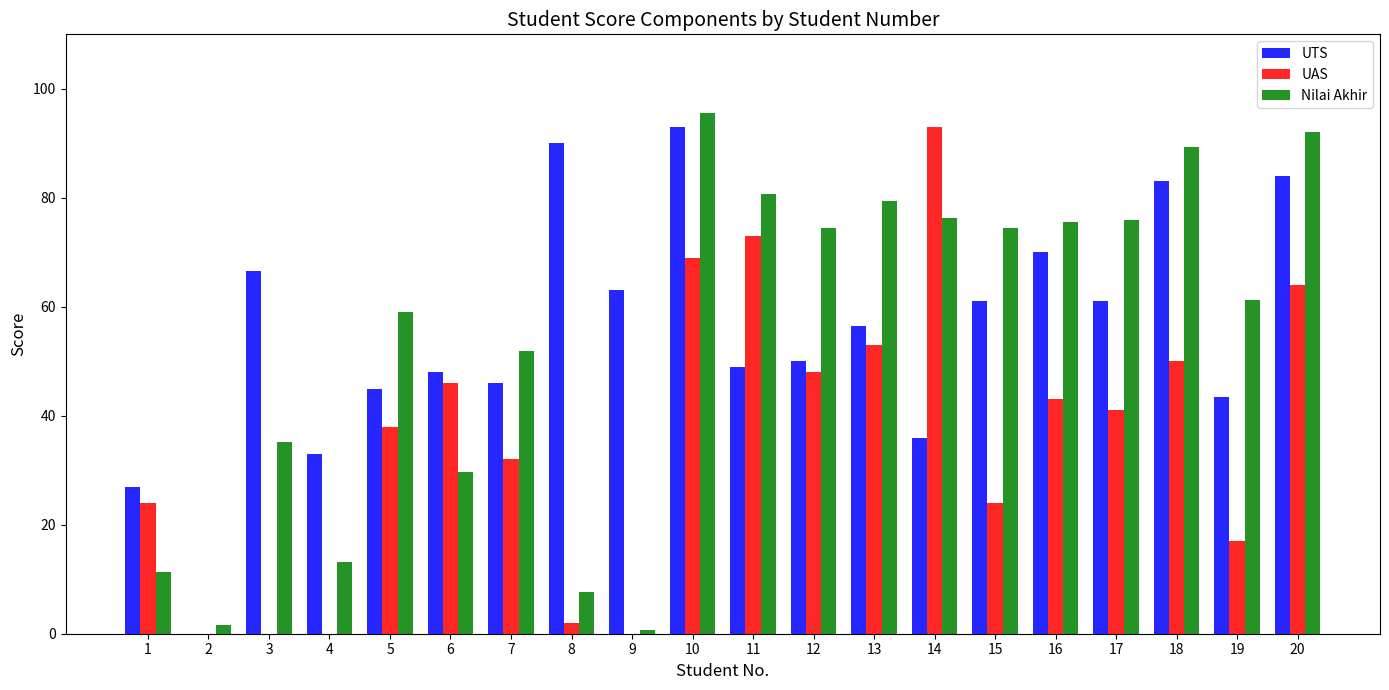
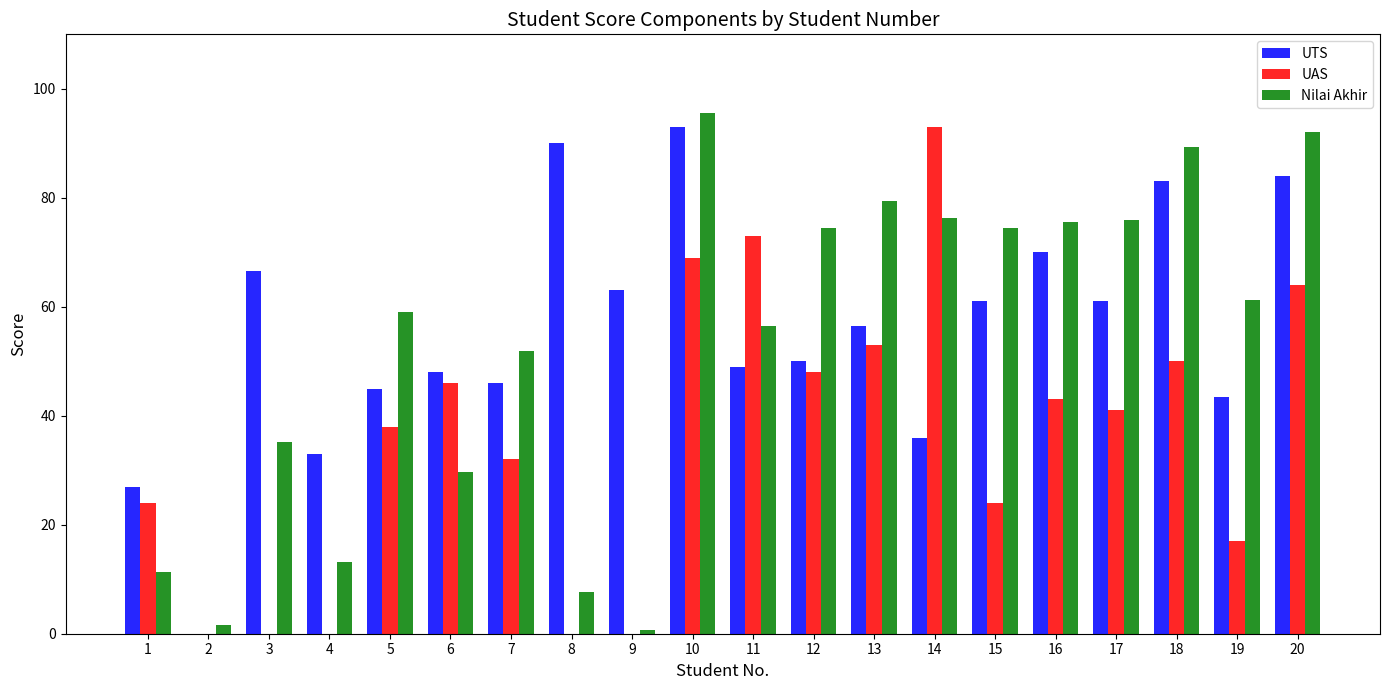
UAS, 8: 2 -> 0
Nilai Akhir, 11: 81 -> 56
